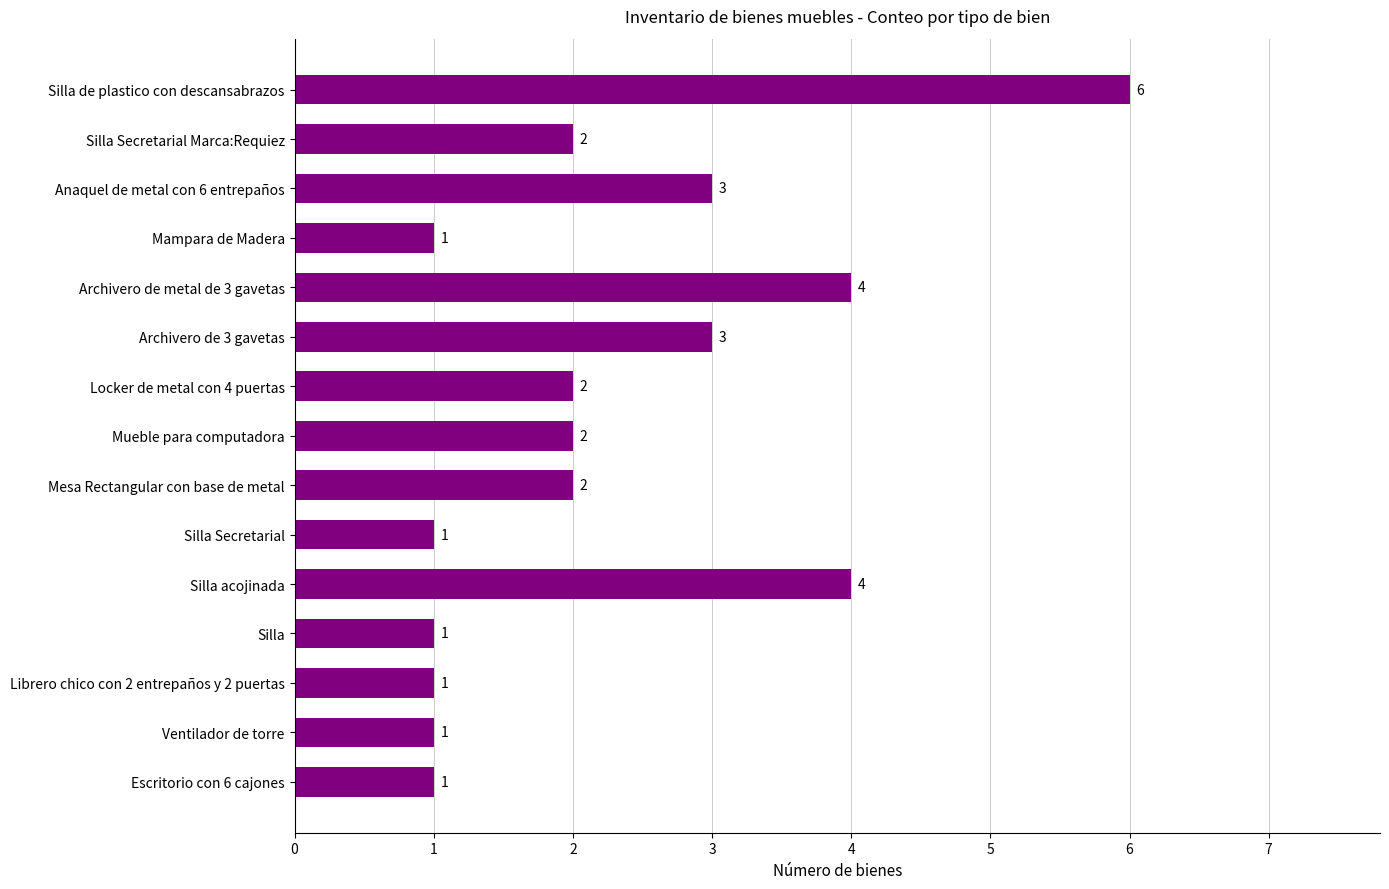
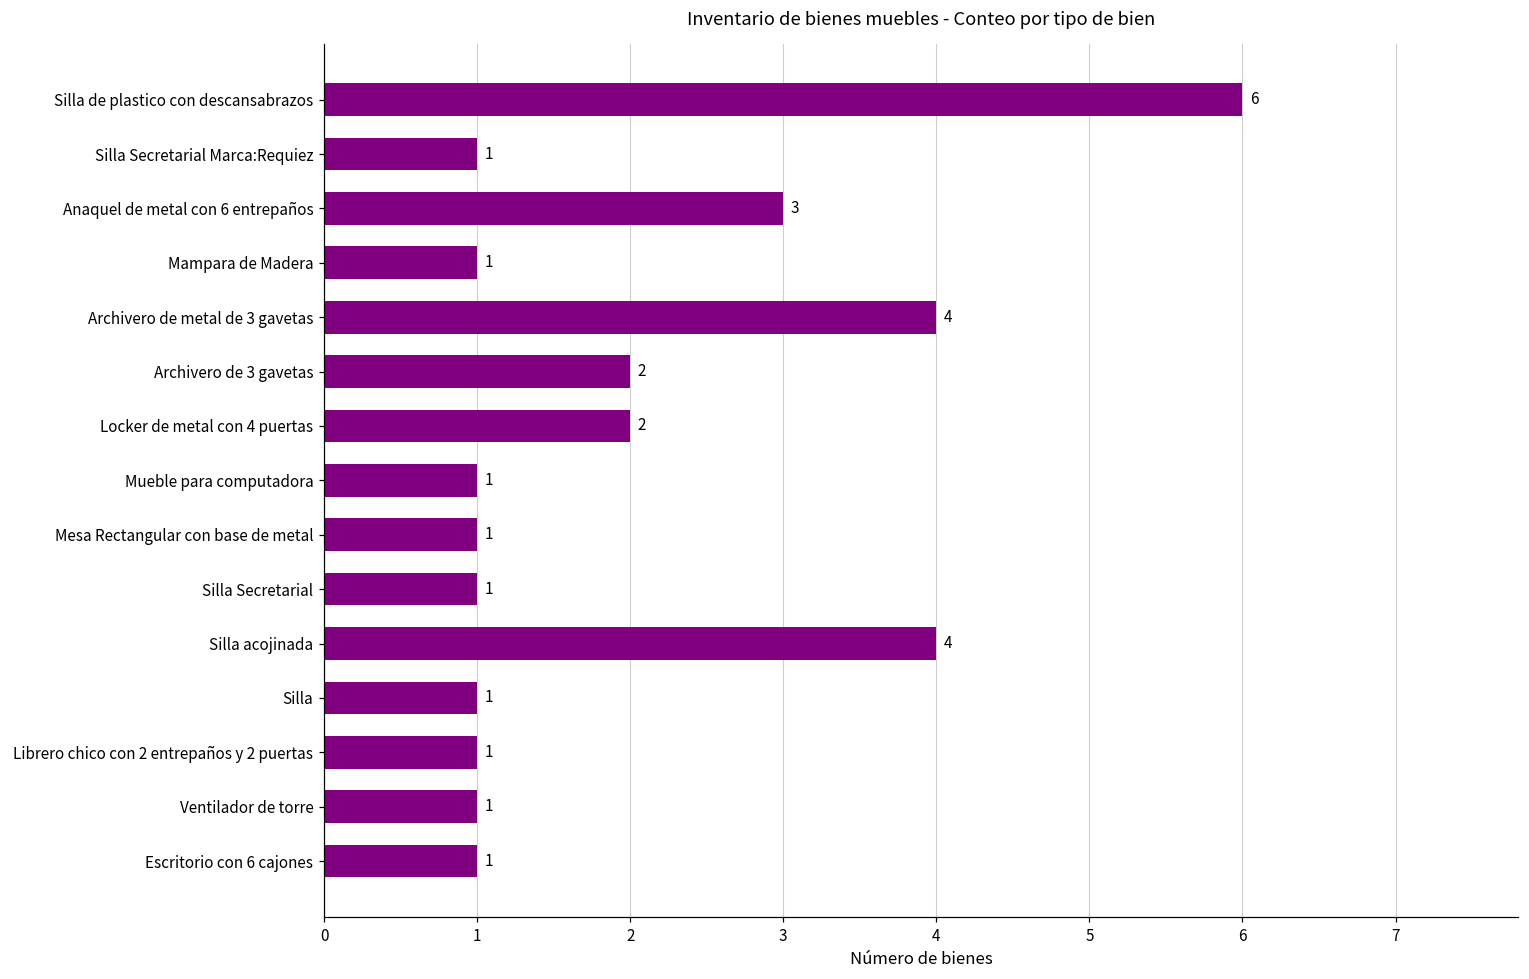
Silla Secretarial Marca:Requiez: 2 -> 1
Archivero de 3 gavetas: 3 -> 2
Mueble para computadora: 2 -> 1
Mesa Rectangular con base de metal: 2 -> 1
